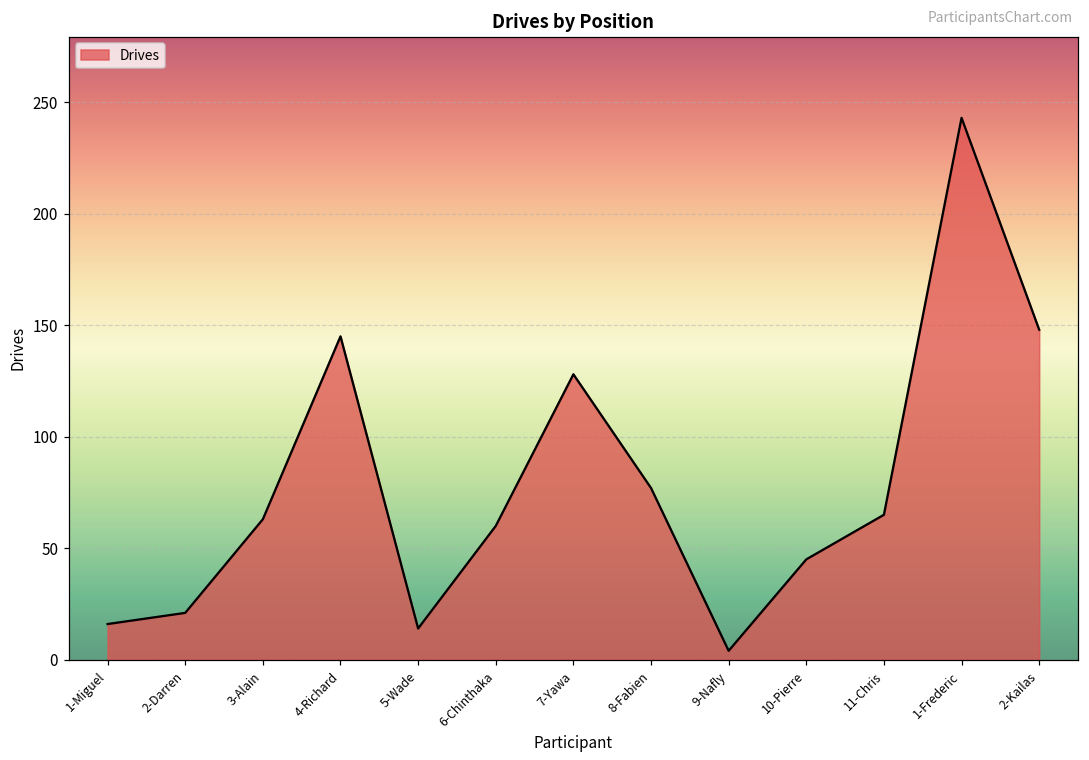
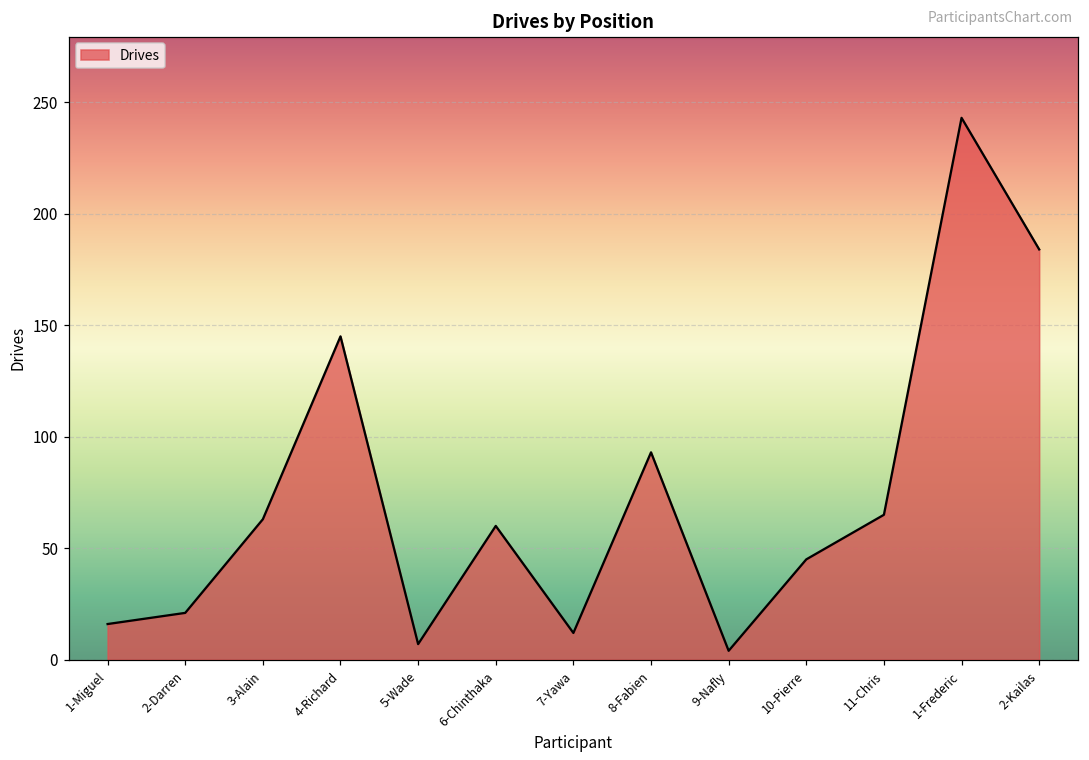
5-Wade: 14 -> 7
7-Yawa: 128 -> 12
8-Fabien: 77 -> 93
2-Kailas: 148 -> 184
